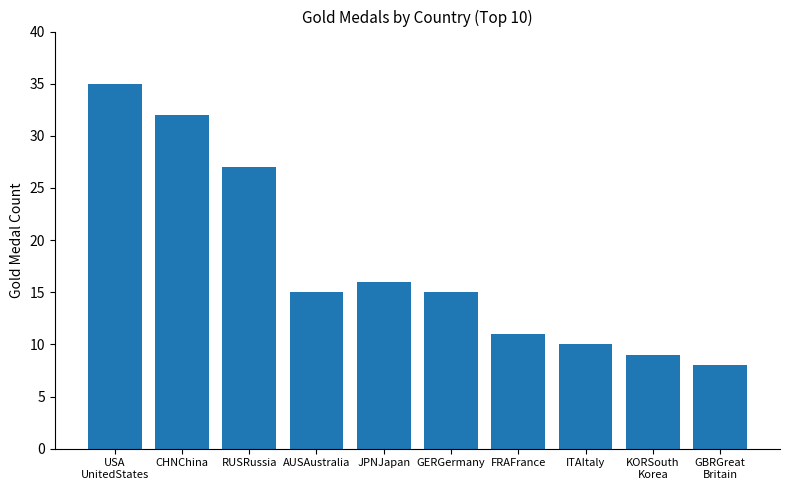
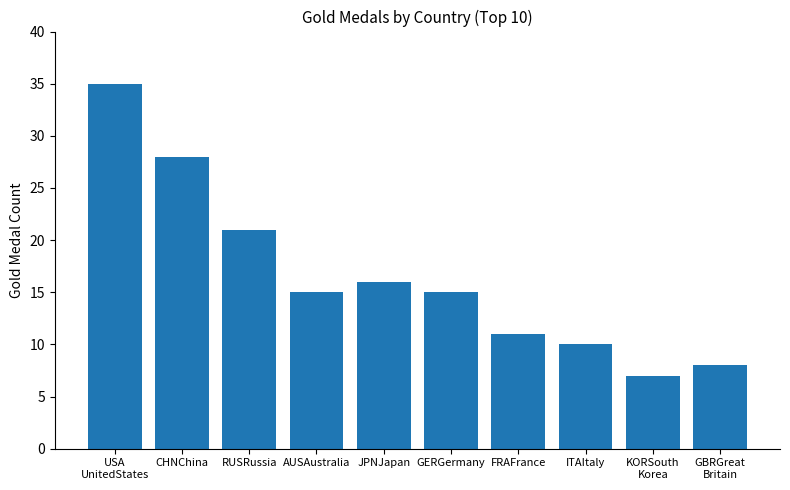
CHNChina: 32 -> 28
RUSRussia: 27 -> 21
KORSouth Korea: 9 -> 7
